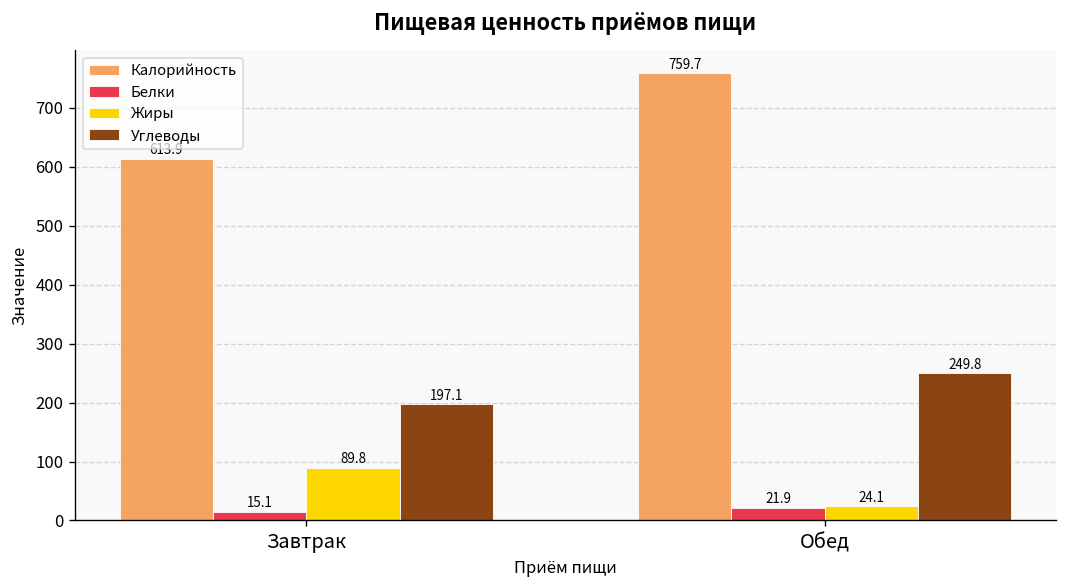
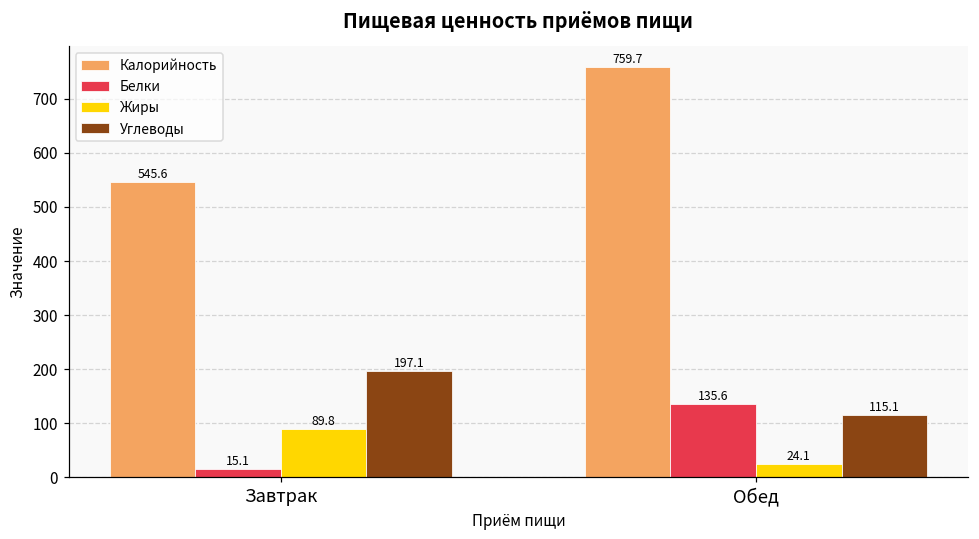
Калорийность, Завтрак: 610 -> 550
Белки, Обед: 21.9 -> 135.6
Углеводы, Обед: 249.8 -> 115.1
